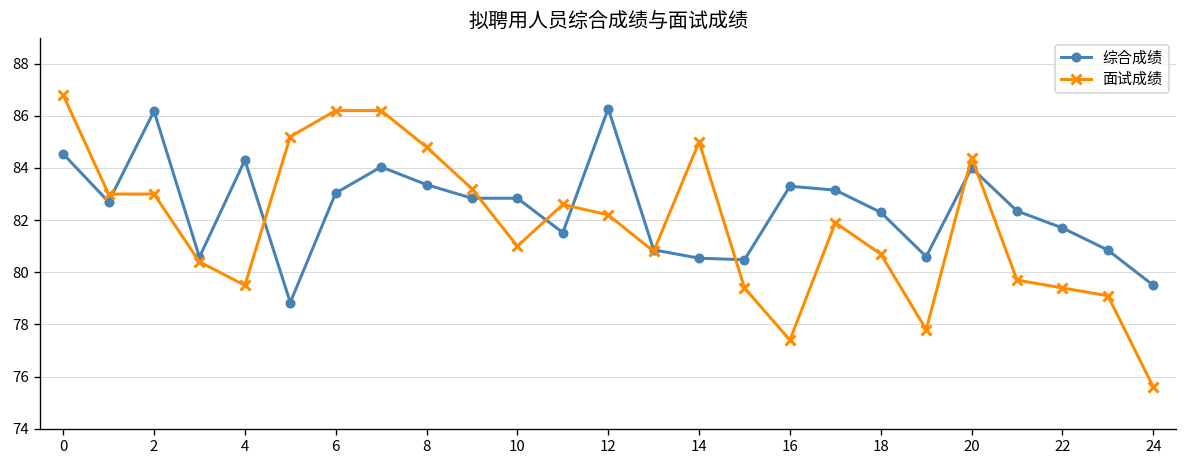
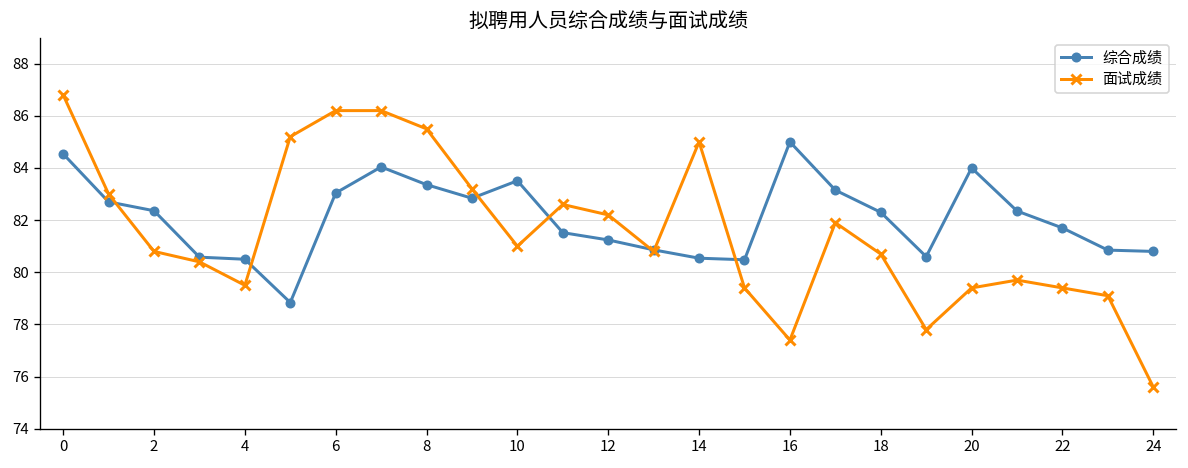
综合成绩, 2: 86.2 -> 82.4
面试成绩, 2: 83.0 -> 80.8
综合成绩, 4: 84.3 -> 80.5
面试成绩, 8: 84.8 -> 85.5
综合成绩, 10: 82.8 -> 83.5
综合成绩, 12: 86.3 -> 81.2
综合成绩, 16: 83.3 -> 85.0
面试成绩, 20: 84.4 -> 79.4
综合成绩, 24: 79.5 -> 80.8
